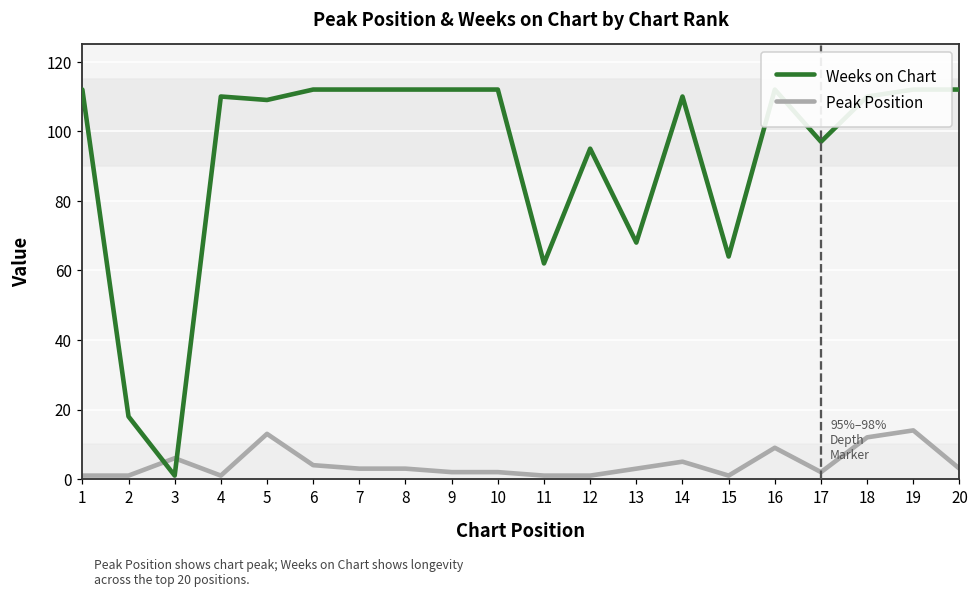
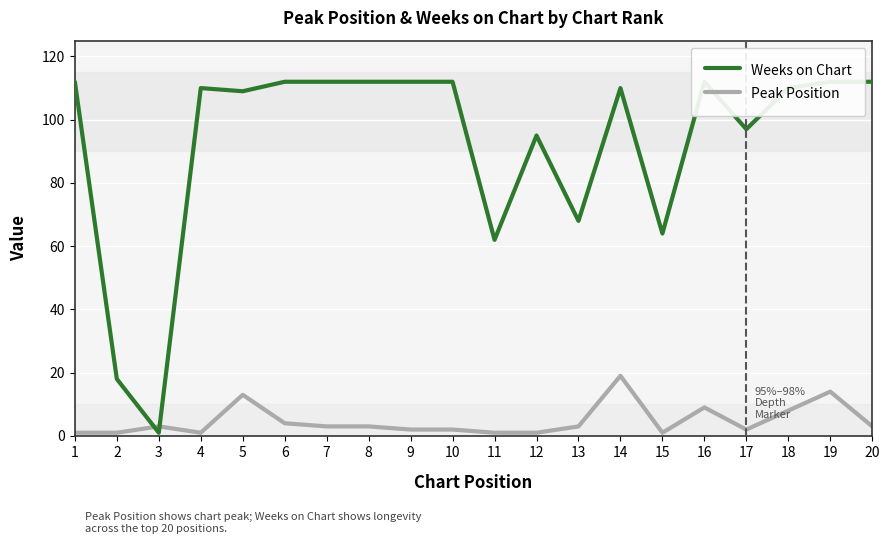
Peak Position, 3: 6 -> 3
Peak Position, 14: 5 -> 19
Peak Position, 18: 12 -> 8
